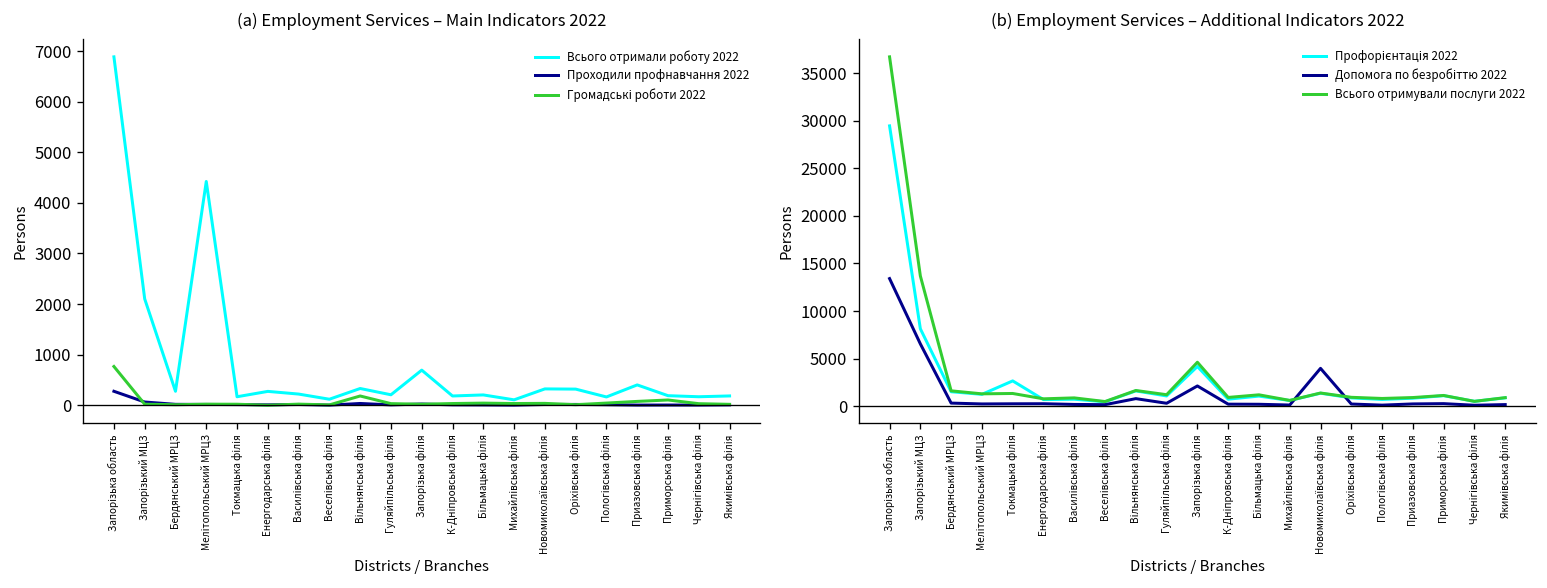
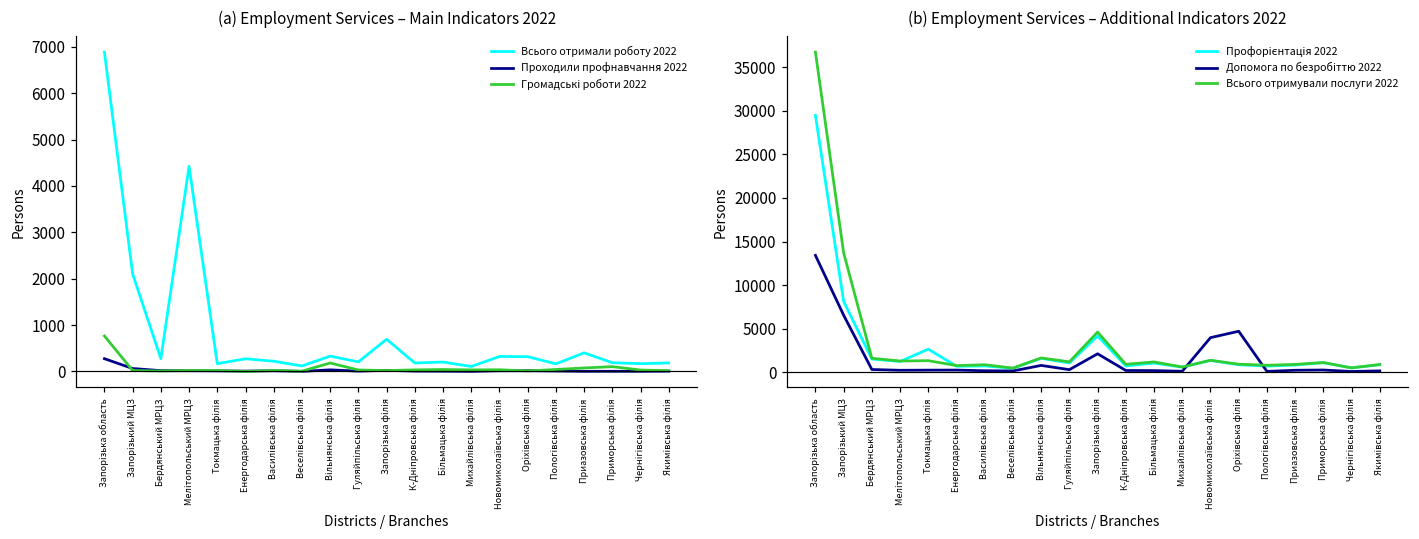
(b) Employment Services – Additional Indicators 2022, Допомога по безробіттю 2022, Оріхівська філія: 0 -> 5000
